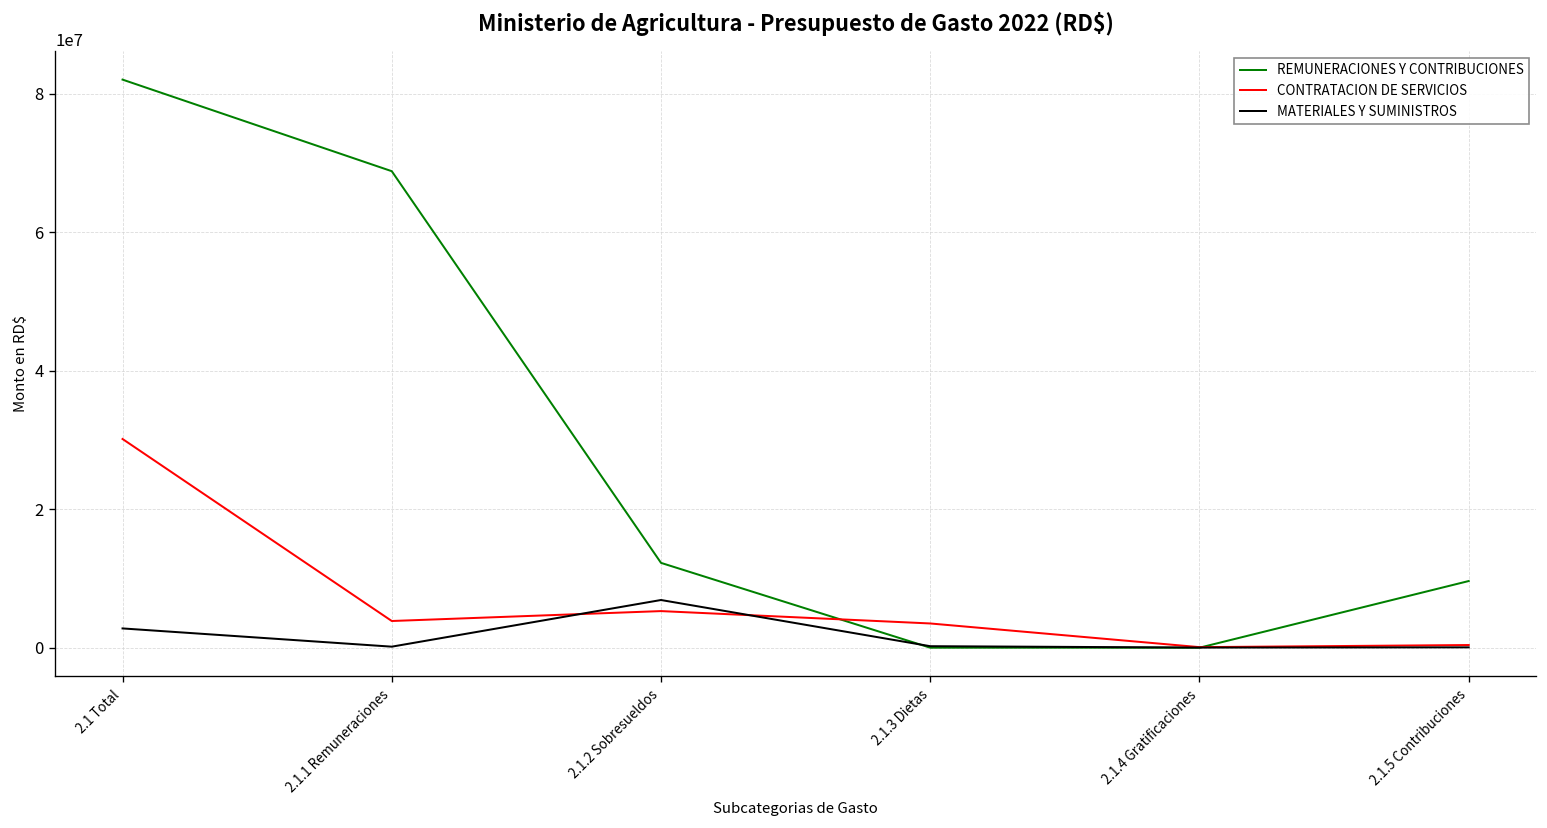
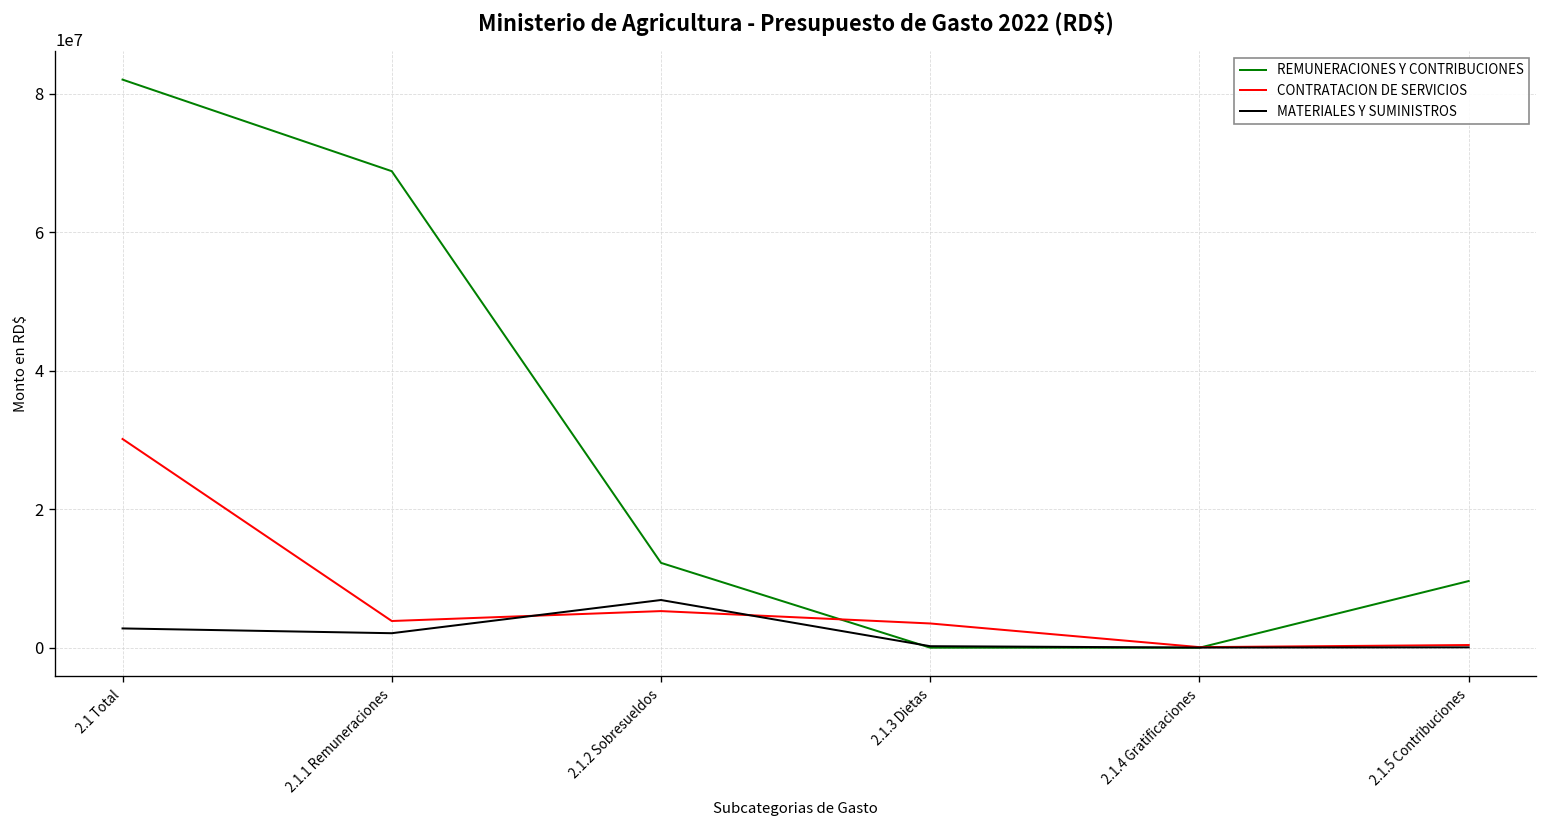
MATERIALES Y SUMINISTROS, 2.1.1 Remuneraciones: 0 -> 2000000
